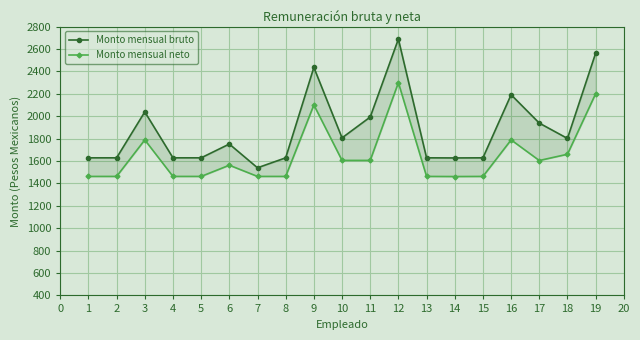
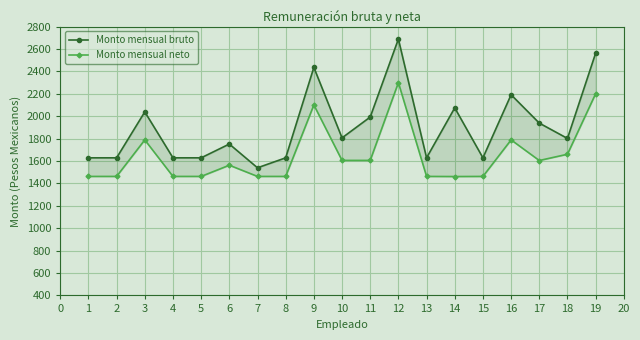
Monto mensual bruto, 14: 1630 -> 2070
